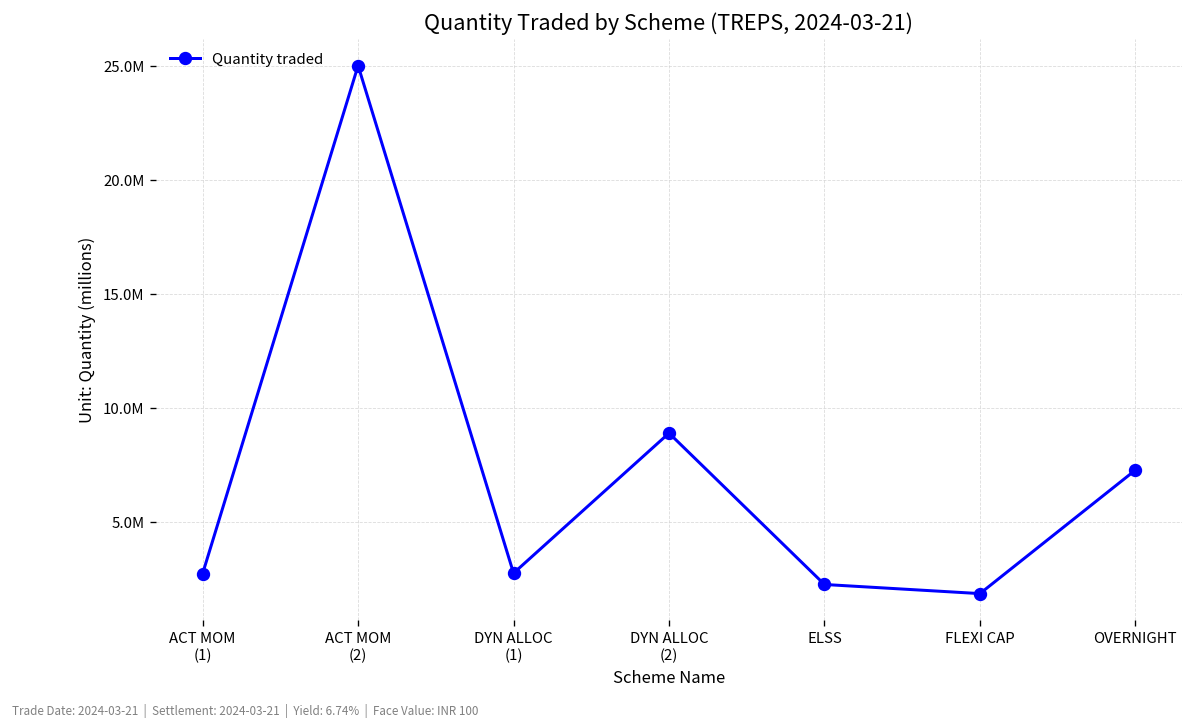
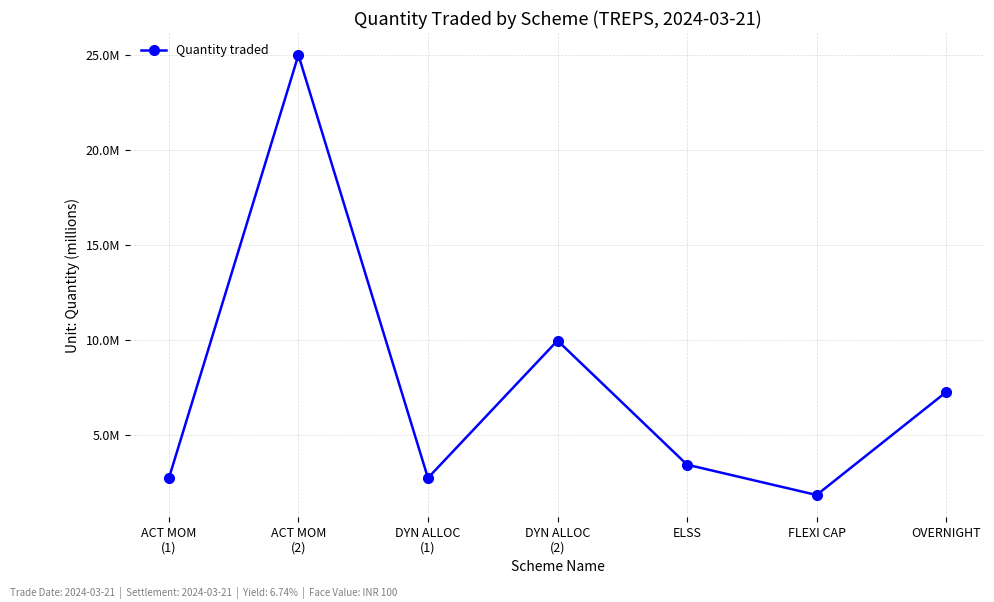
DYN ALLOC (2): 8900000 -> 10000000
ELSS: 2300000 -> 3500000
